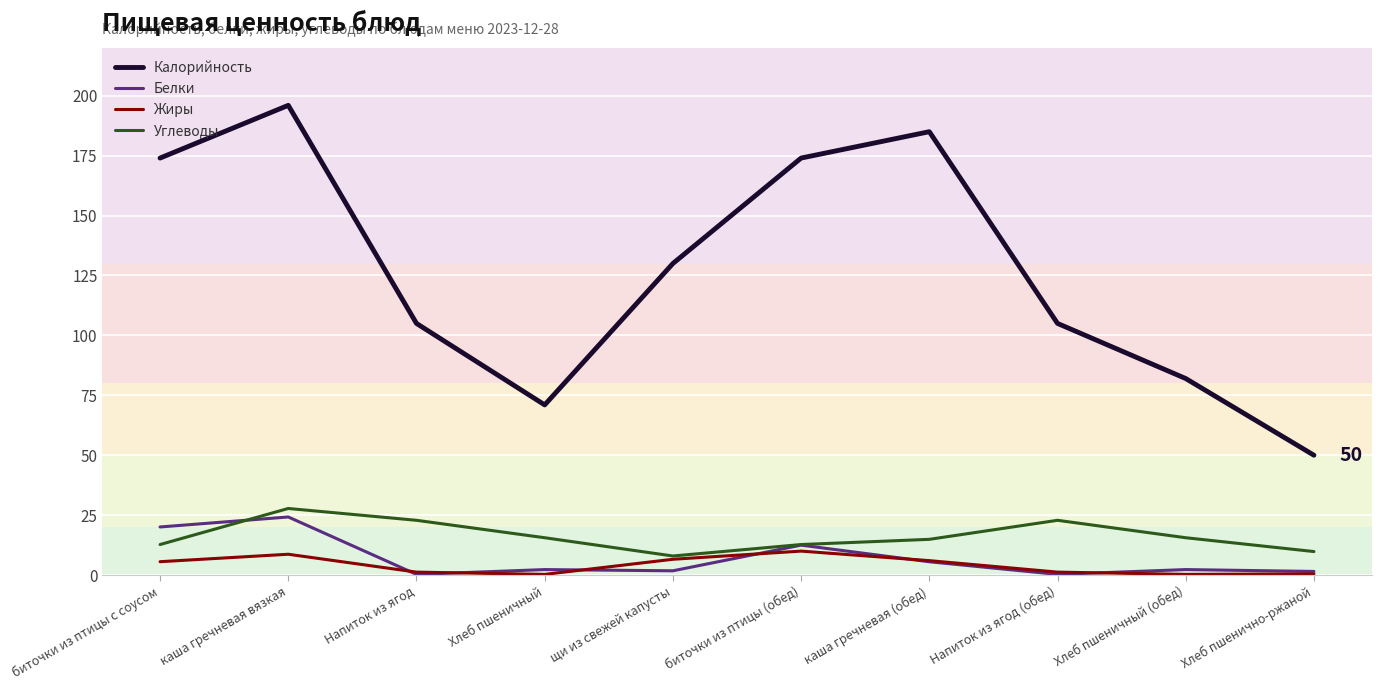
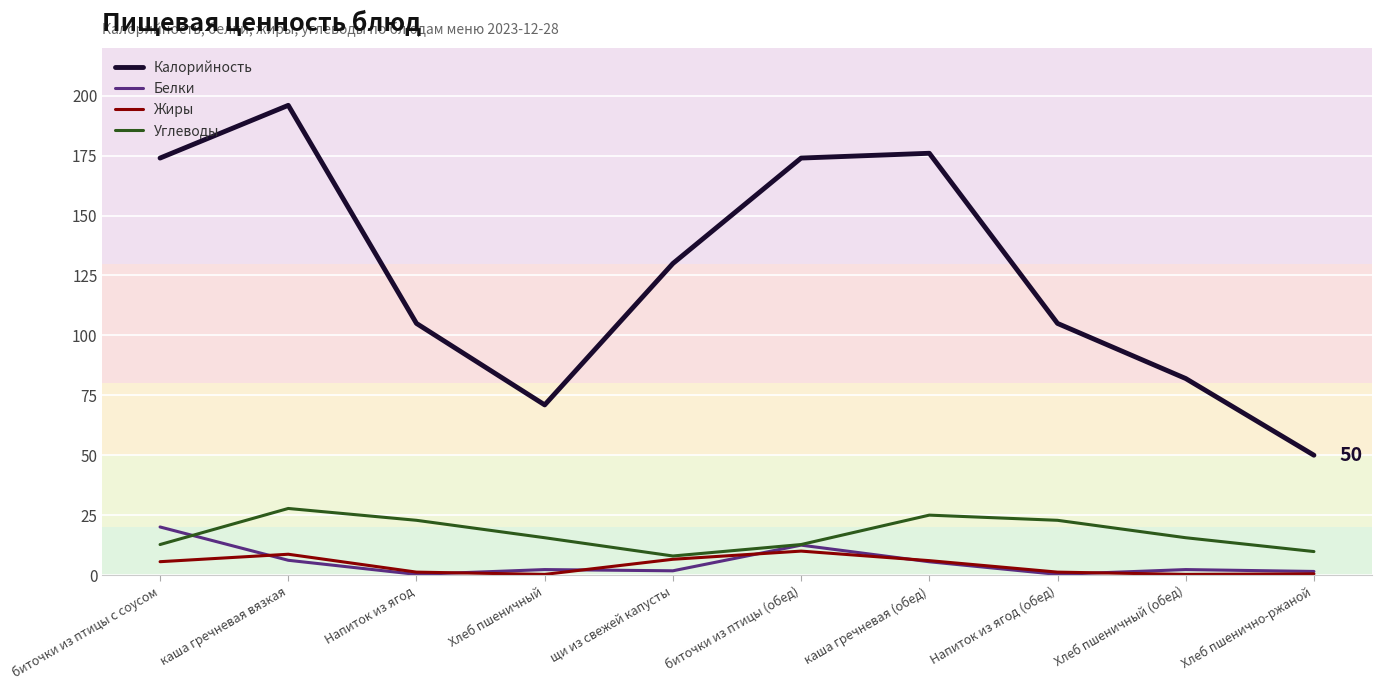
Белки, каша гречневая вязкая: 24 -> 6
Калорийность, каша гречневая (обед): 185 -> 176
Углеводы, каша гречневая (обед): 15 -> 25
